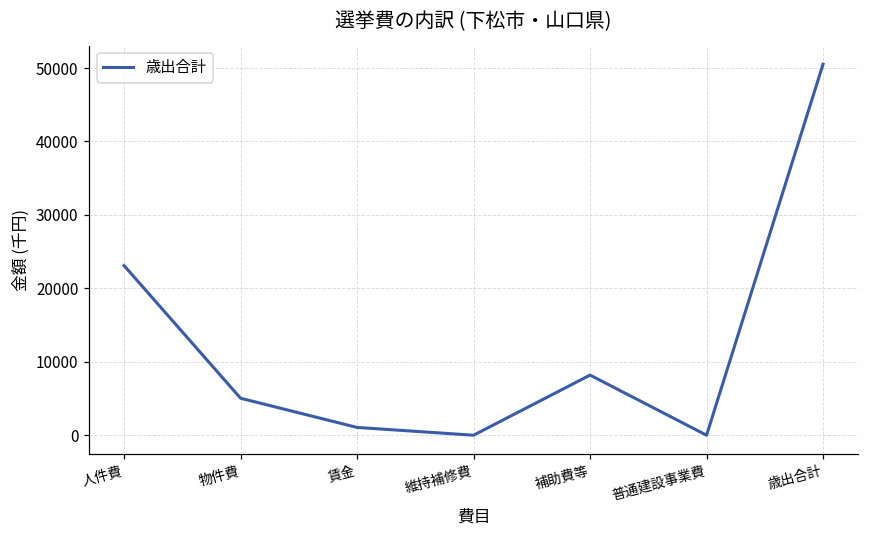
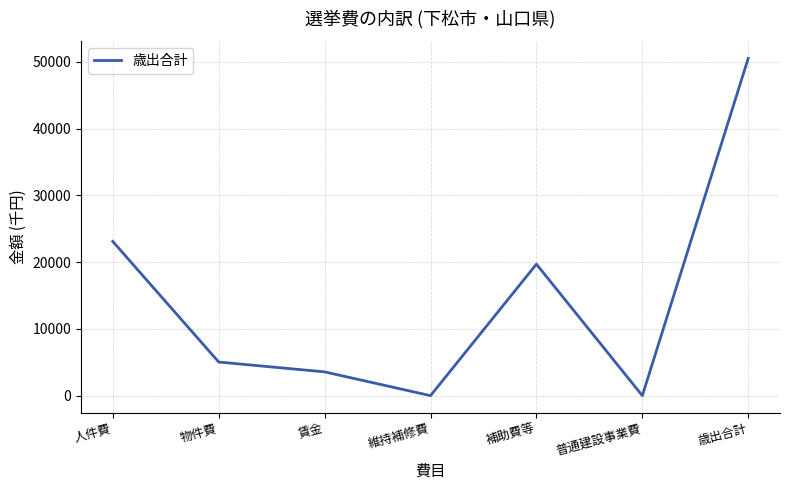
賃金: 1000 -> 4000
補助費等: 8000 -> 20000
